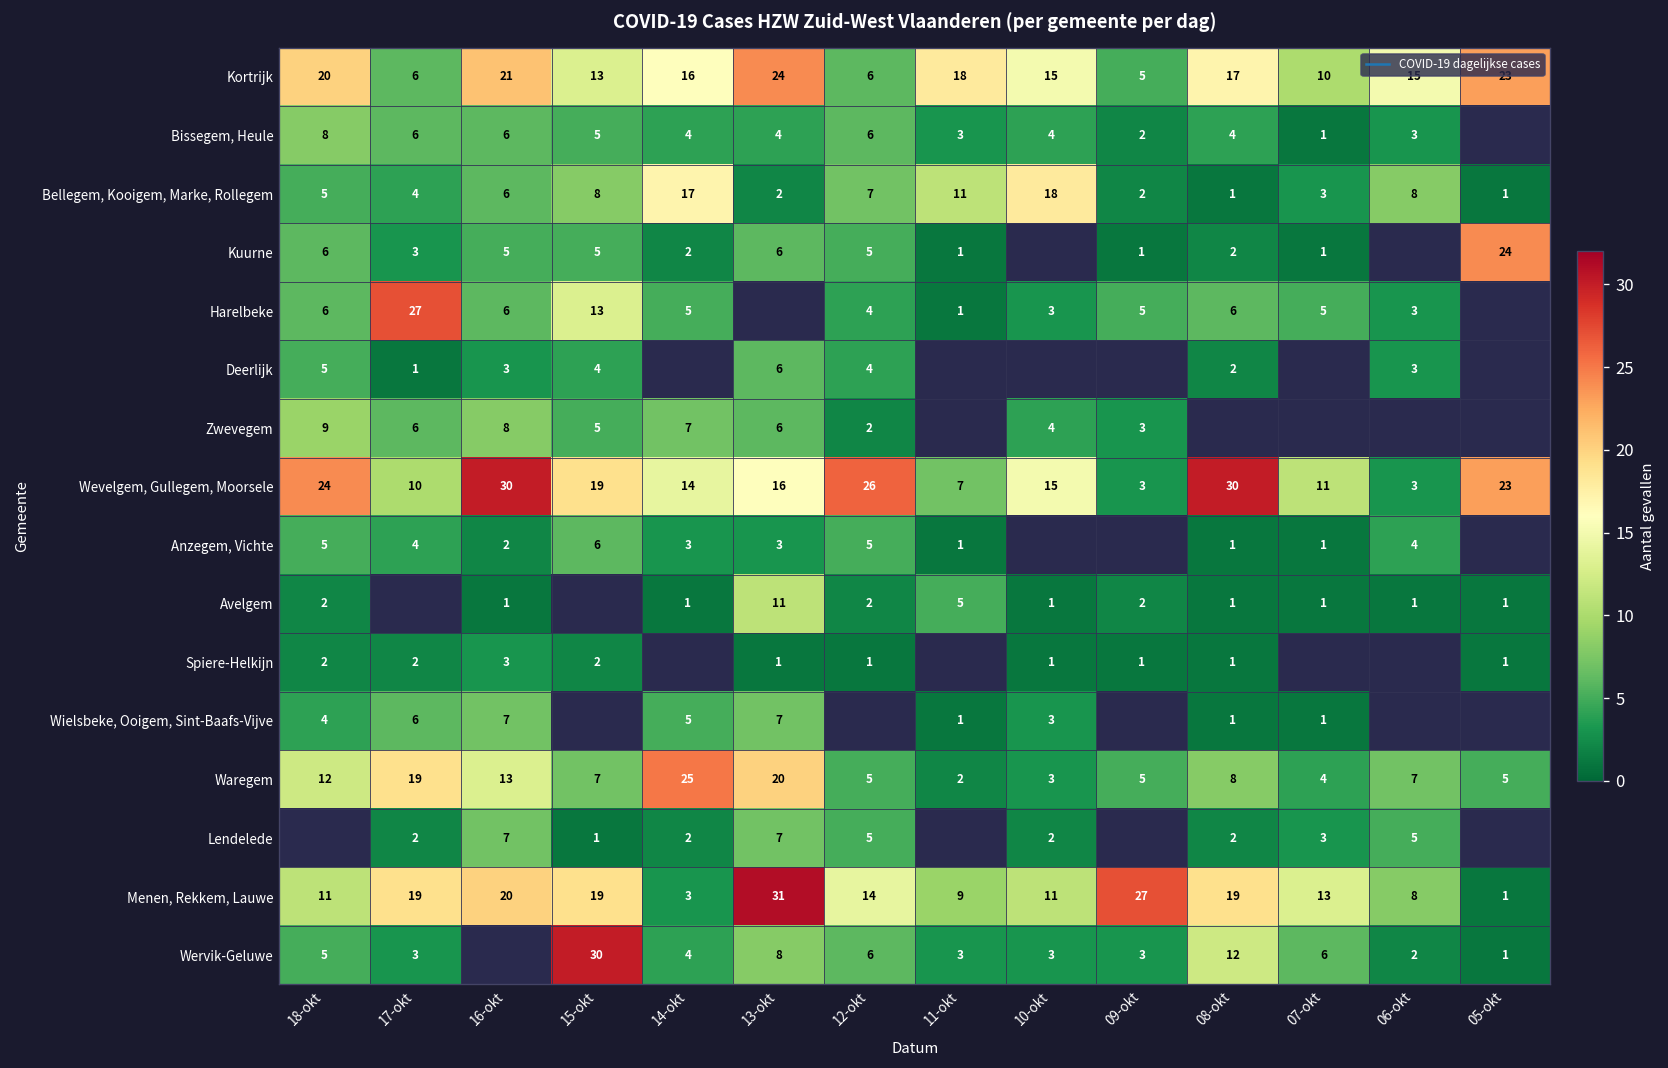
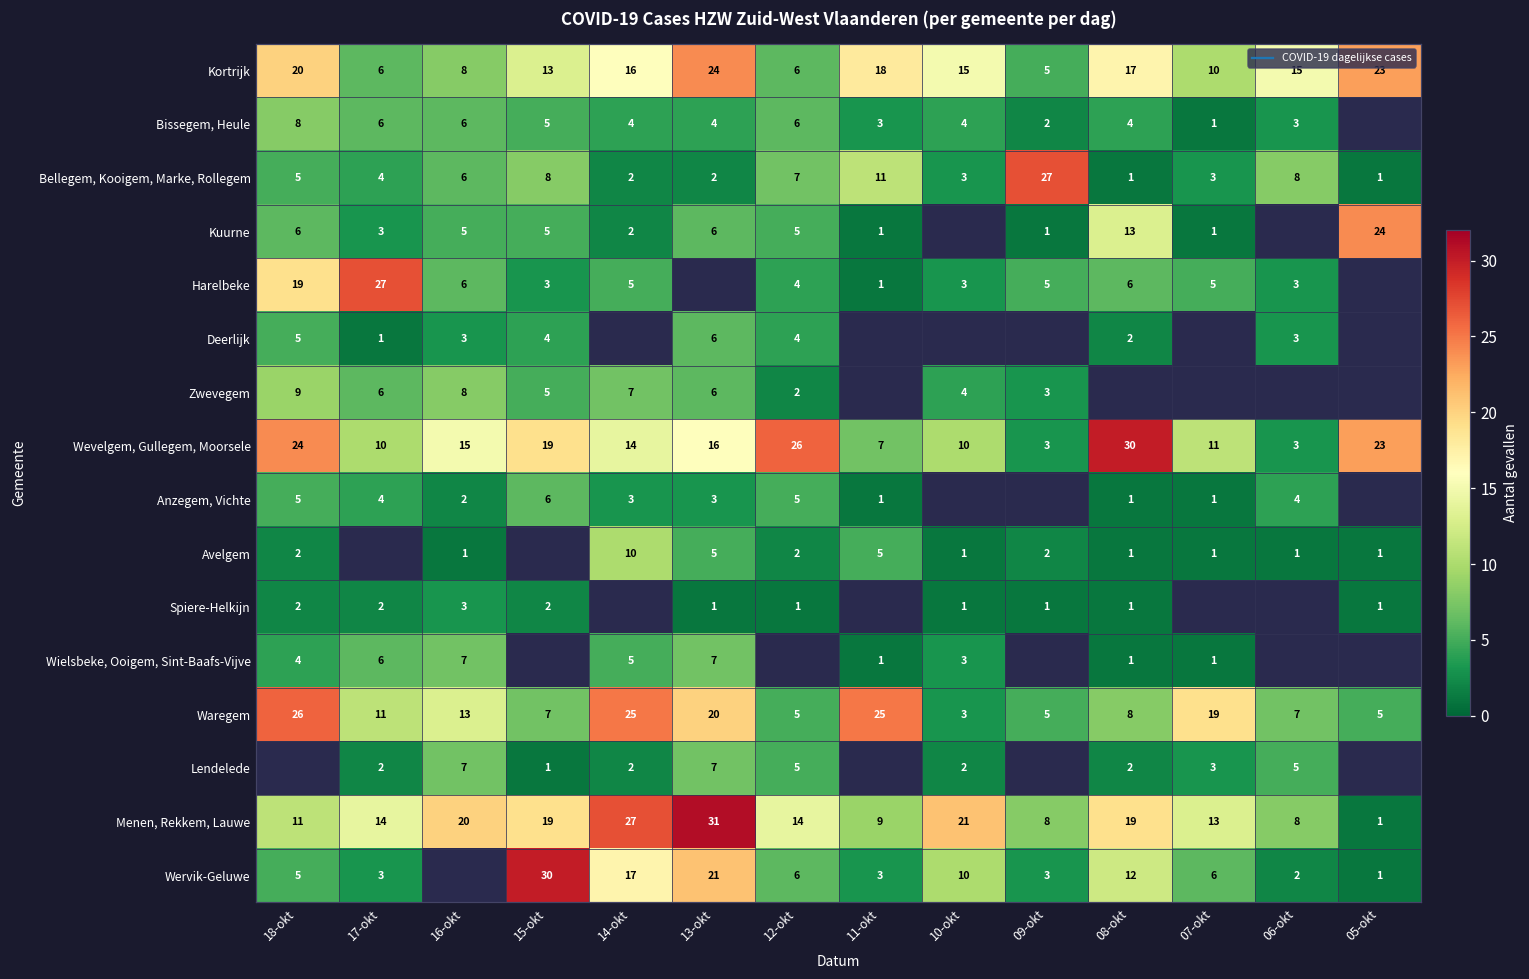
Kortrijk, 16-okt: 21 -> 8
Bellegem, Kooigem, Marke, Rollegem, 14-okt: 17 -> 2
Bellegem, Kooigem, Marke, Rollegem, 10-okt: 18 -> 3
Bellegem, Kooigem, Marke, Rollegem, 09-okt: 2 -> 27
Kuurne, 08-okt: 2 -> 13
Harelbeke, 18-okt: 6 -> 19
Harelbeke, 15-okt: 13 -> 3
Wevelgem, Gullegem, Moorsele, 16-okt: 30 -> 15
Wevelgem, Gullegem, Moorsele, 10-okt: 15 -> 10
Avelgem, 14-okt: 1 -> 10
Avelgem, 13-okt: 11 -> 5
Waregem, 18-okt: 12 -> 26
Waregem, 17-okt: 19 -> 11
Waregem, 11-okt: 2 -> 25
Waregem, 07-okt: 4 -> 19
Menen, Rekkem, Lauwe, 17-okt: 19 -> 14
Menen, Rekkem, Lauwe, 14-okt: 3 -> 27
Menen, Rekkem, Lauwe, 10-okt: 11 -> 21
Menen, Rekkem, Lauwe, 09-okt: 27 -> 8
Wervik-Geluwe, 14-okt: 4 -> 17
Wervik-Geluwe, 13-okt: 8 -> 21
Wervik-Geluwe, 10-okt: 3 -> 10
